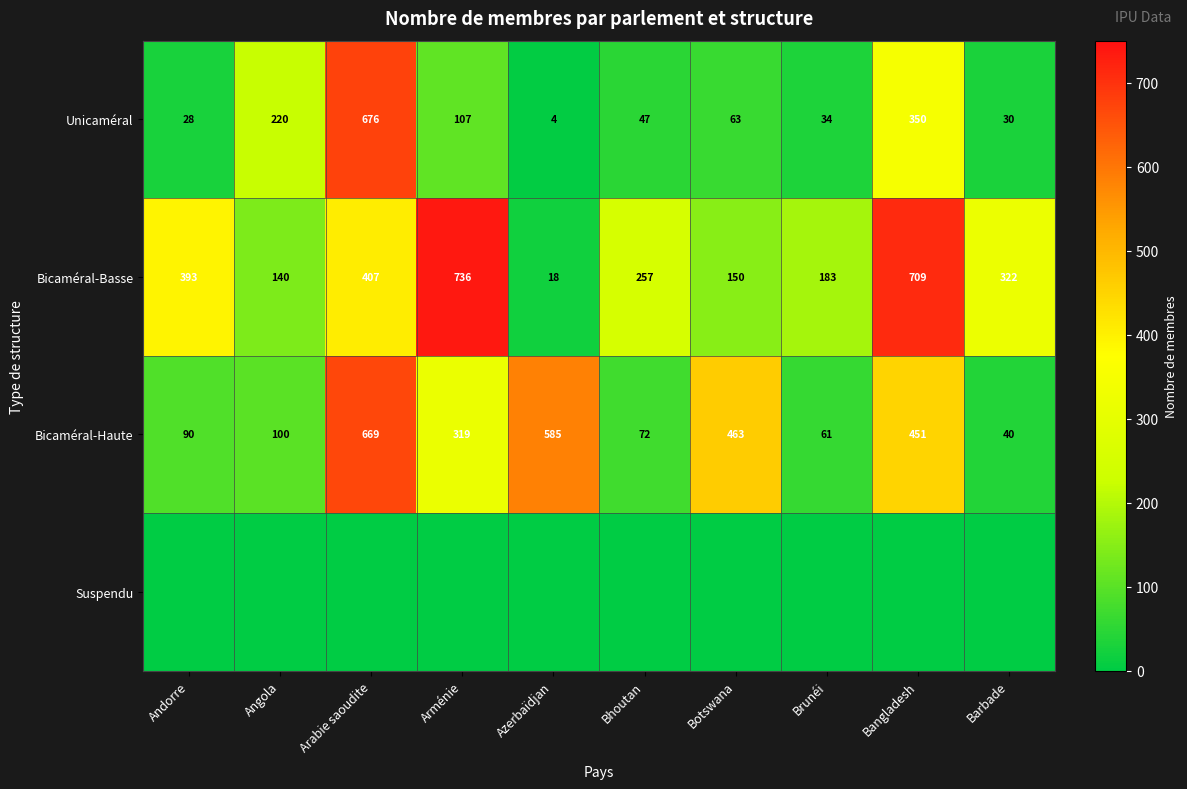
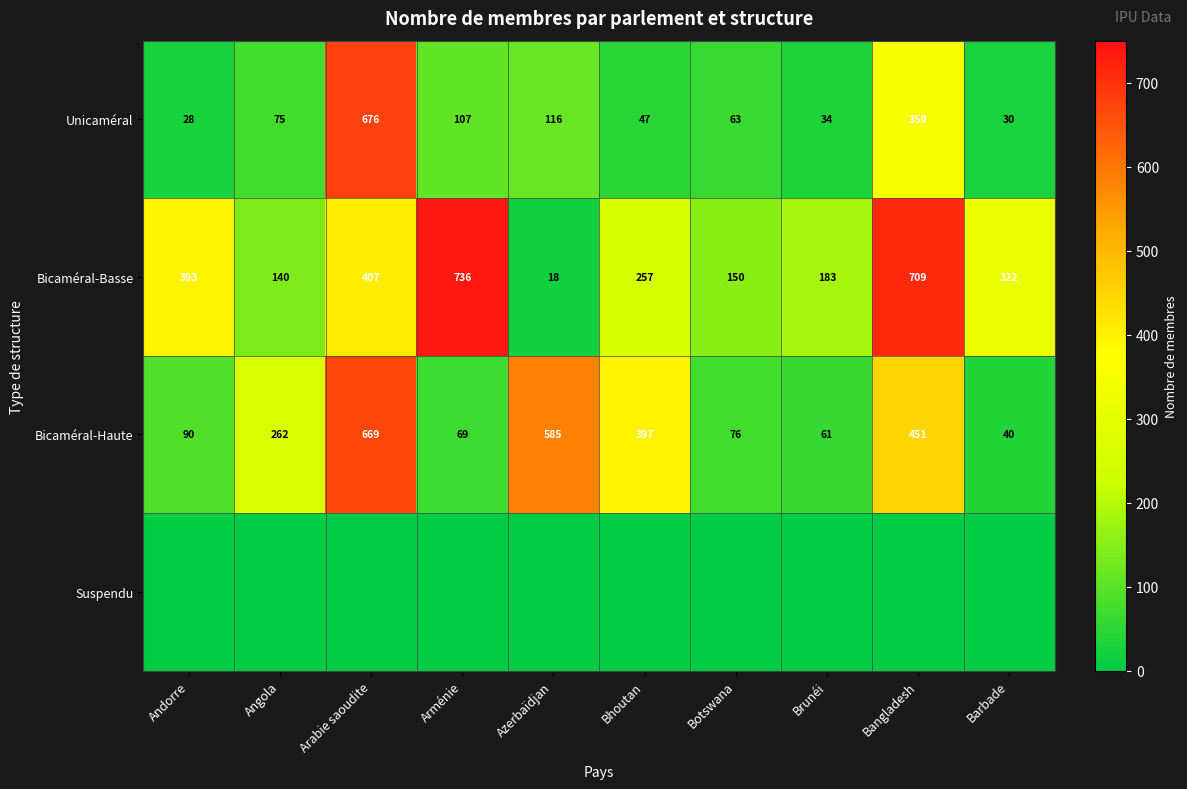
Unicaméral, Angola: 220 -> 75
Unicaméral, Azerbaïdjan: 4 -> 116
Bicaméral-Haute, Angola: 100 -> 262
Bicaméral-Haute, Arménie: 319 -> 69
Bicaméral-Haute, Bhoutan: 72 -> 397
Bicaméral-Haute, Botswana: 463 -> 76
